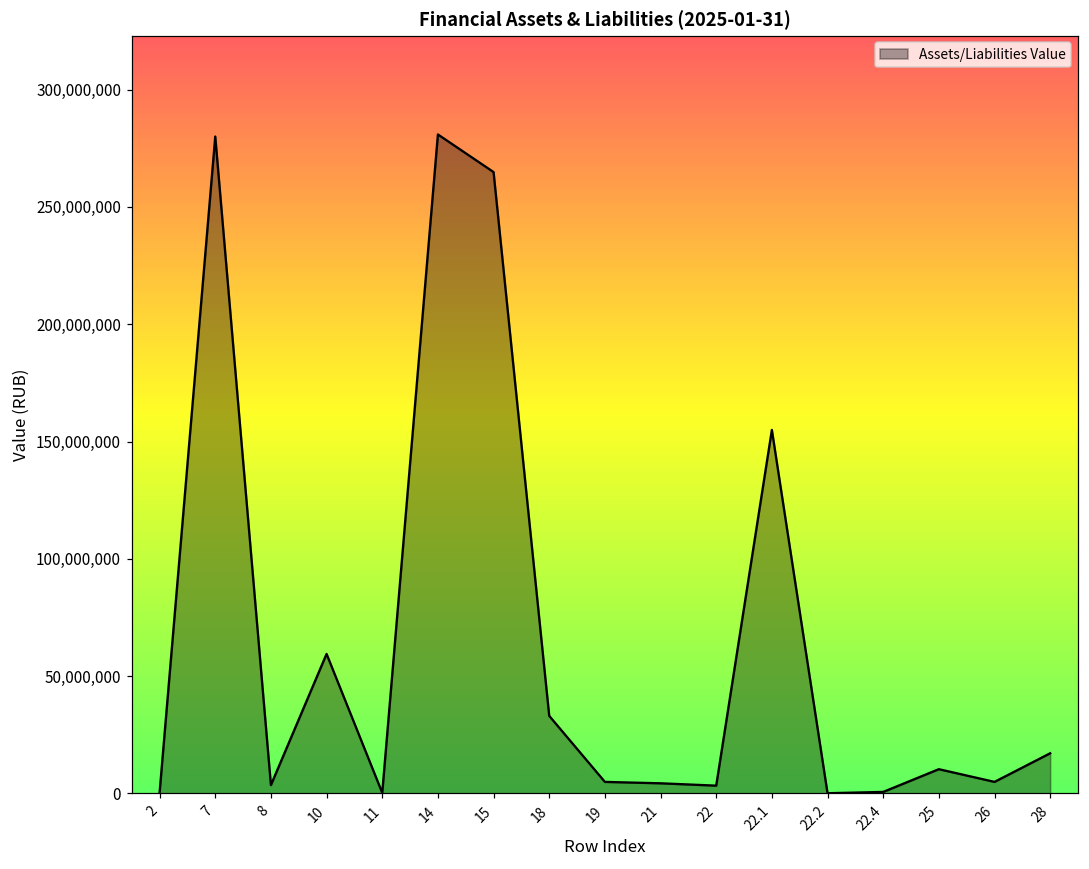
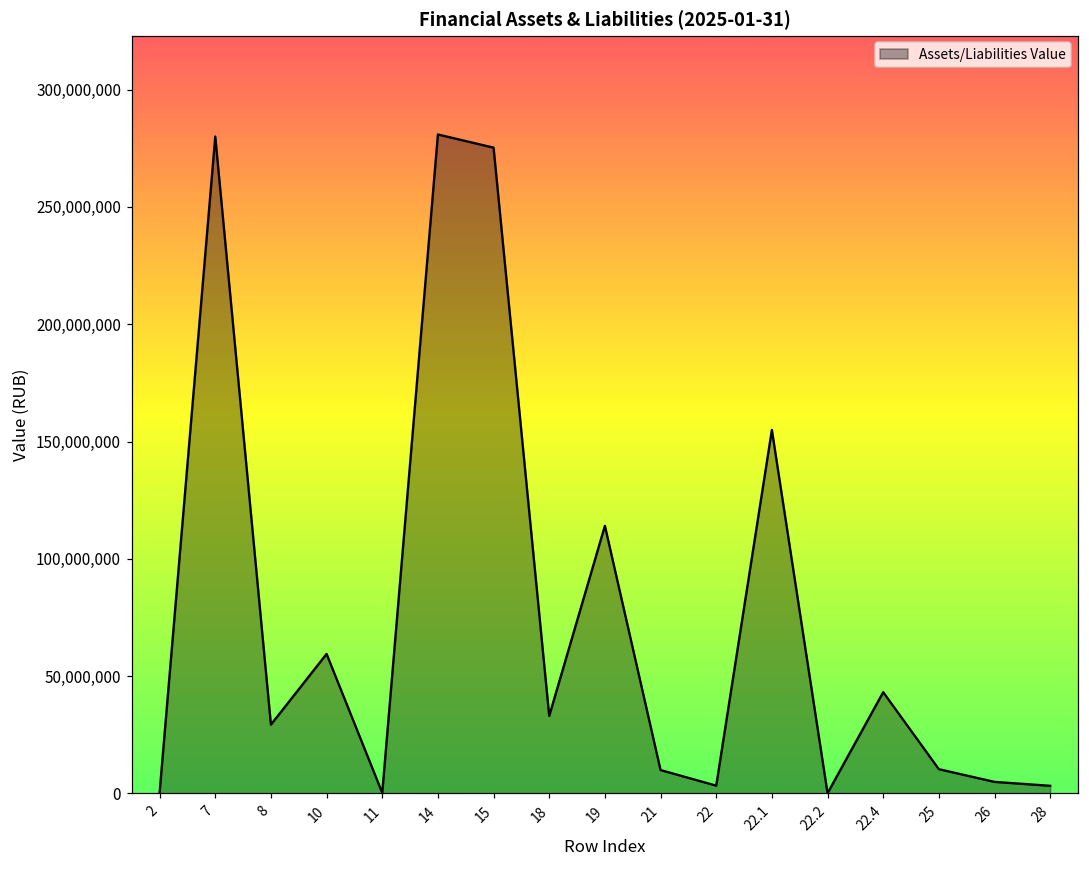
8: 4,000,000 -> 29,000,000
15: 265,000,000 -> 275,000,000
19: 5,000,000 -> 114,000,000
21: 4,000,000 -> 10,000,000
22.4: 1,000,000 -> 43,000,000
28: 17,000,000 -> 3,000,000
